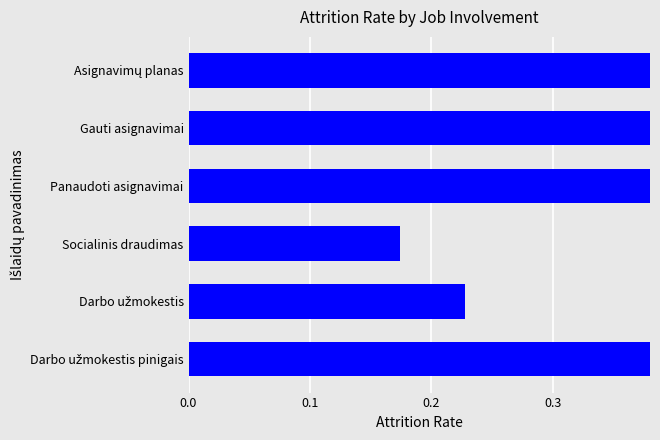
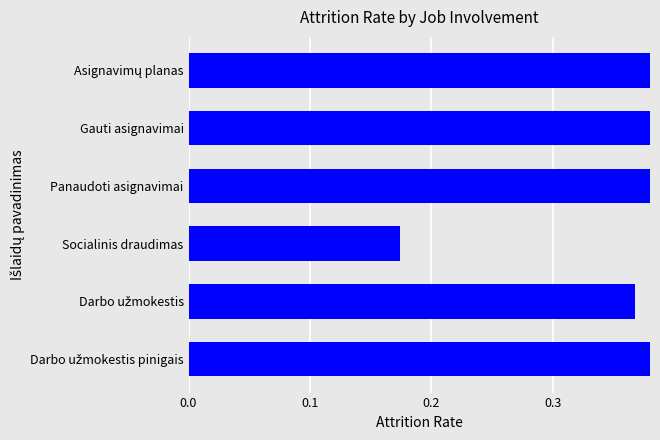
Darbo užmokestis: 0.228 -> 0.368
